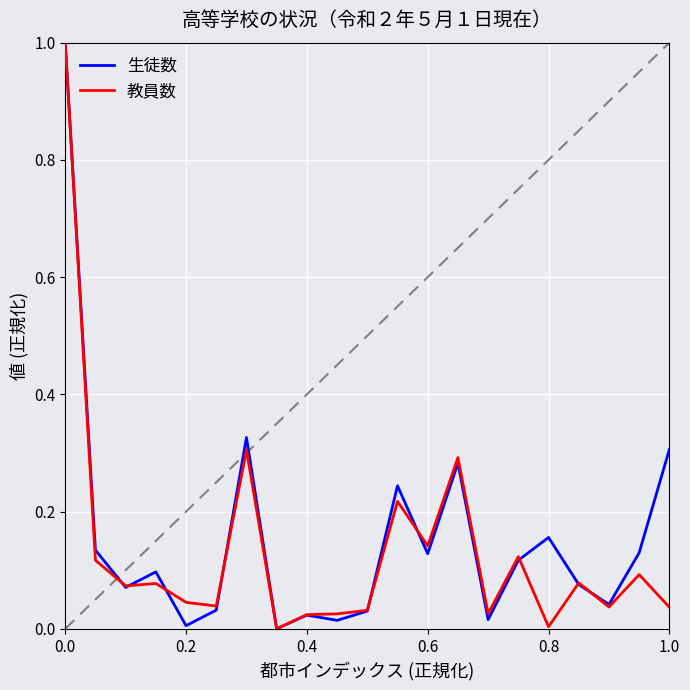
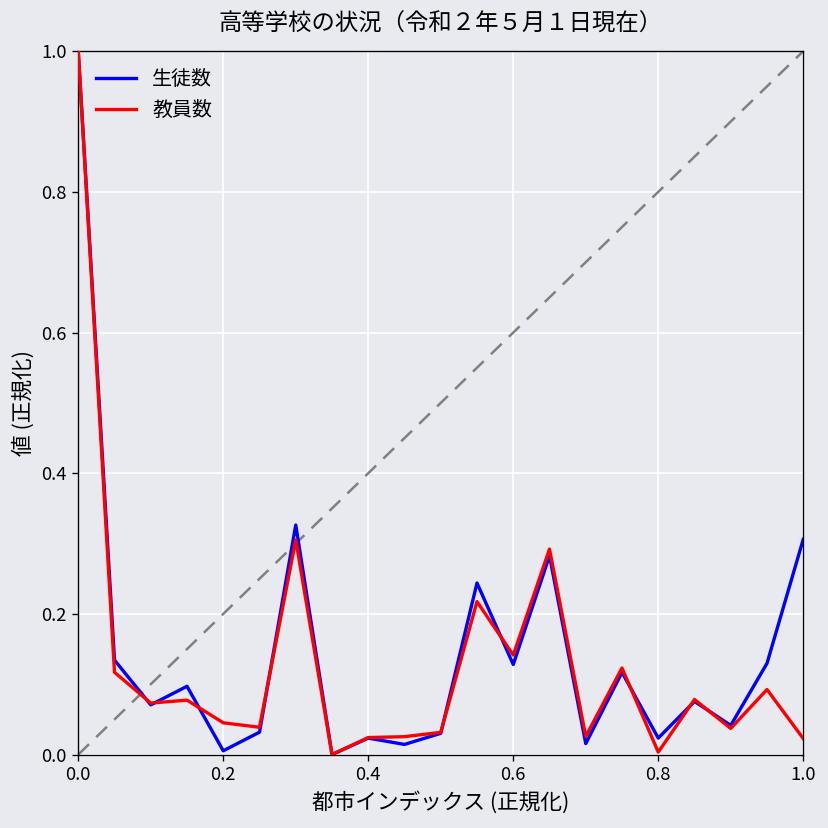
生徒数, 0.8: 0.16 -> 0.02
教員数, 1.0: 0.04 -> 0.02
